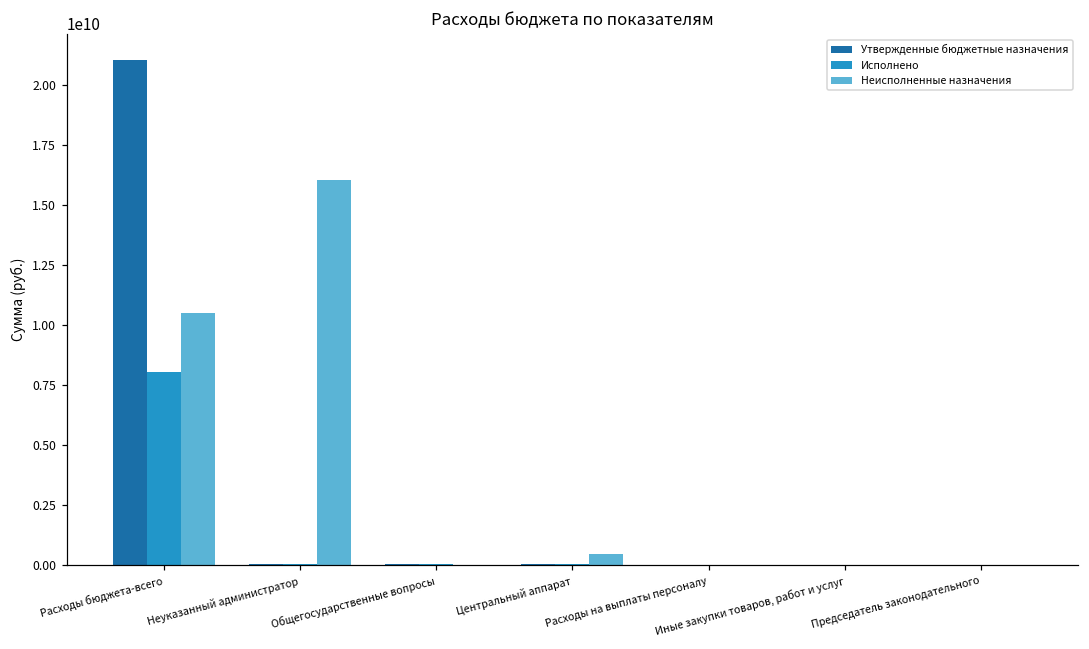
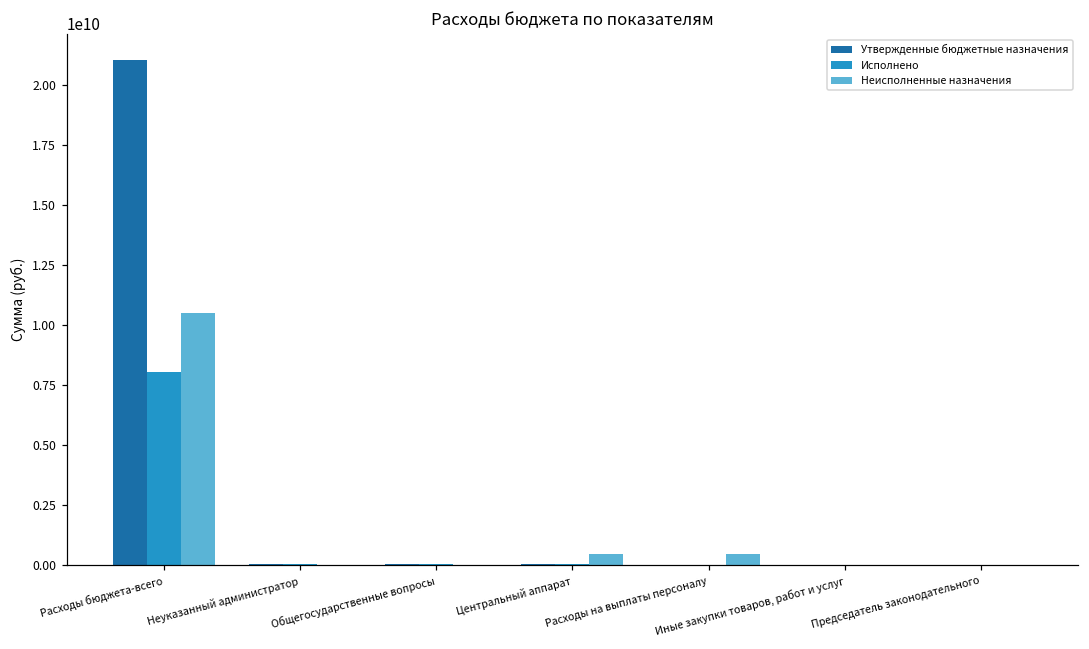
Неисполненные назначения, Неуказанный администратор: 16000000000 -> 0
Неисполненные назначения, Расходы на выплаты персоналу: 0 -> 500000000
